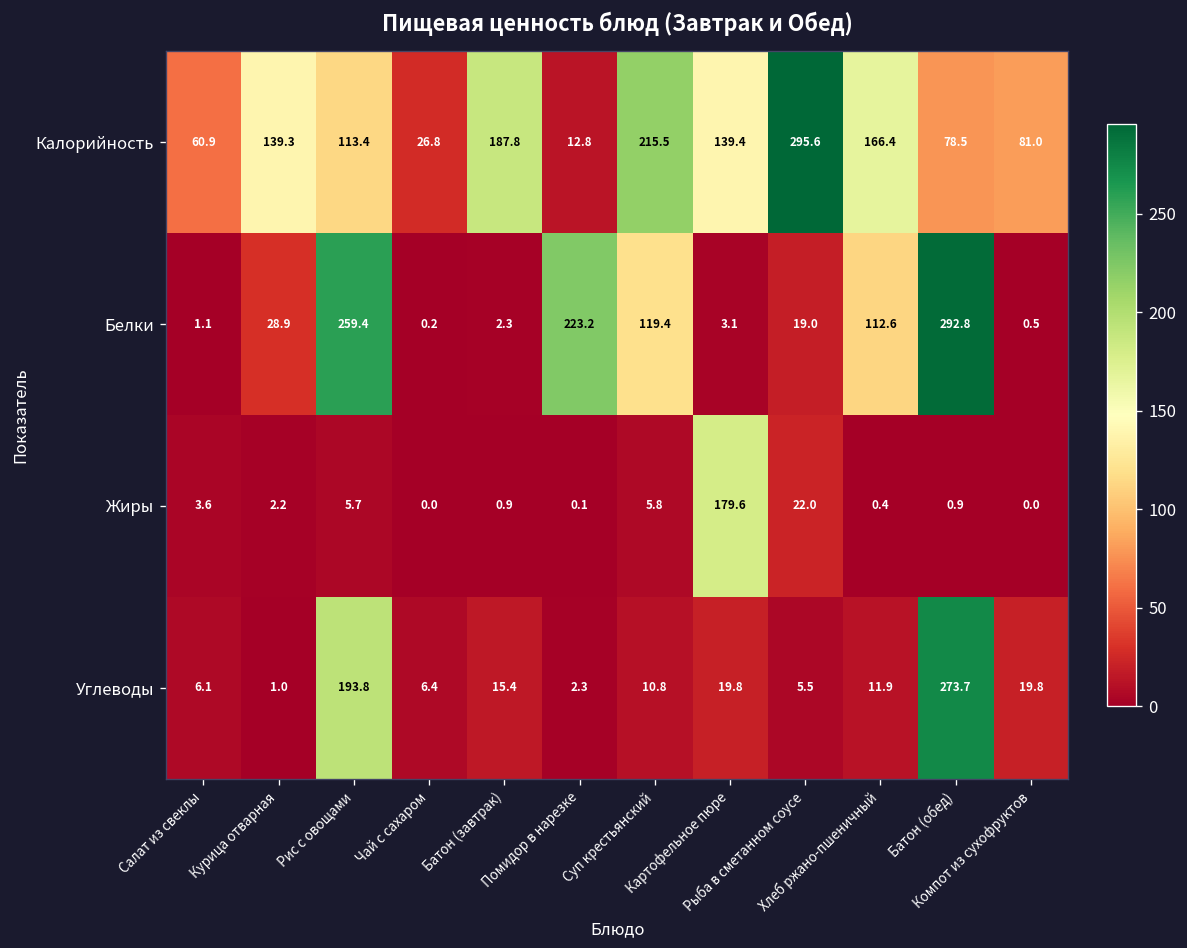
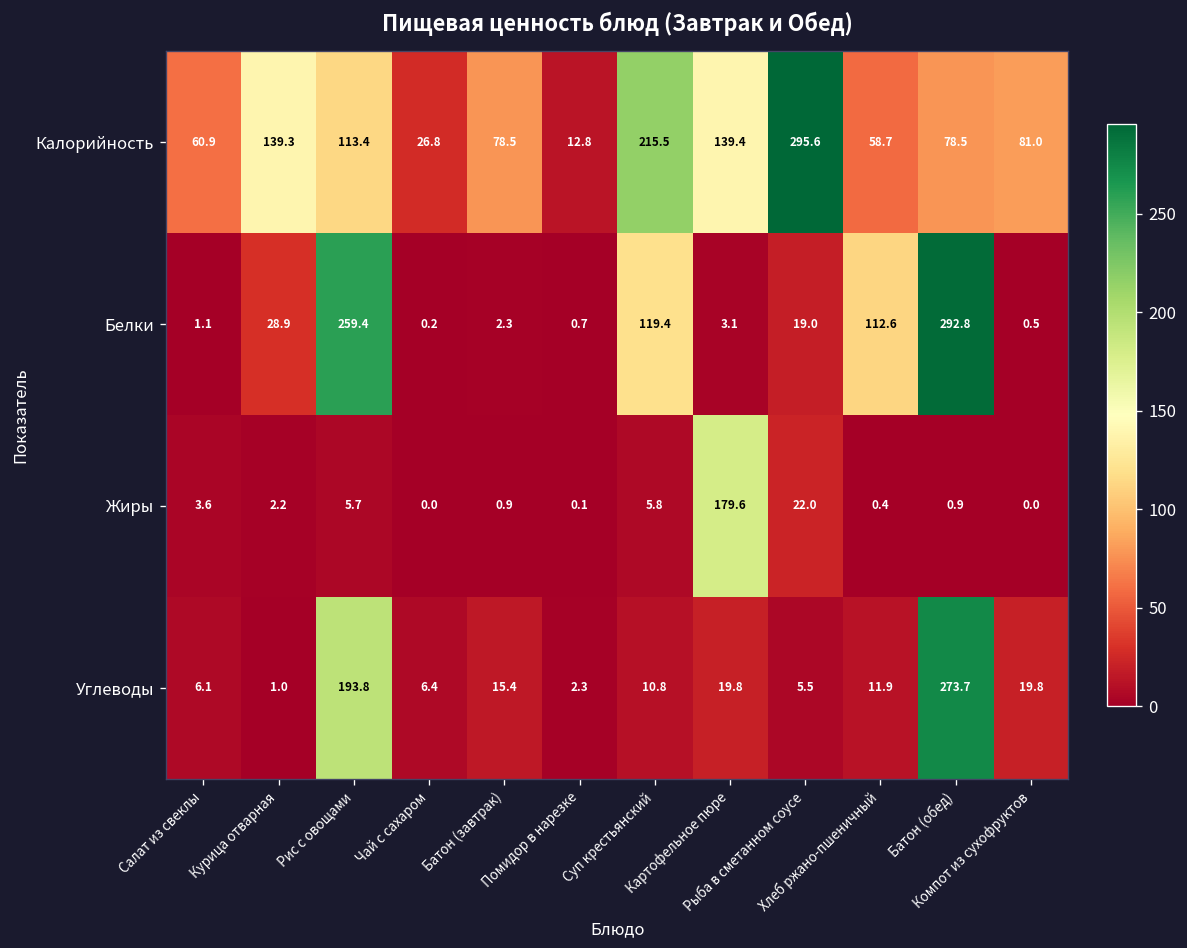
Калорийность, Батон (завтрак): 187.8 -> 78.5
Калорийность, Хлеб ржано-пшеничный: 166.4 -> 58.7
Белки, Помидор в нарезке: 223.2 -> 0.7
